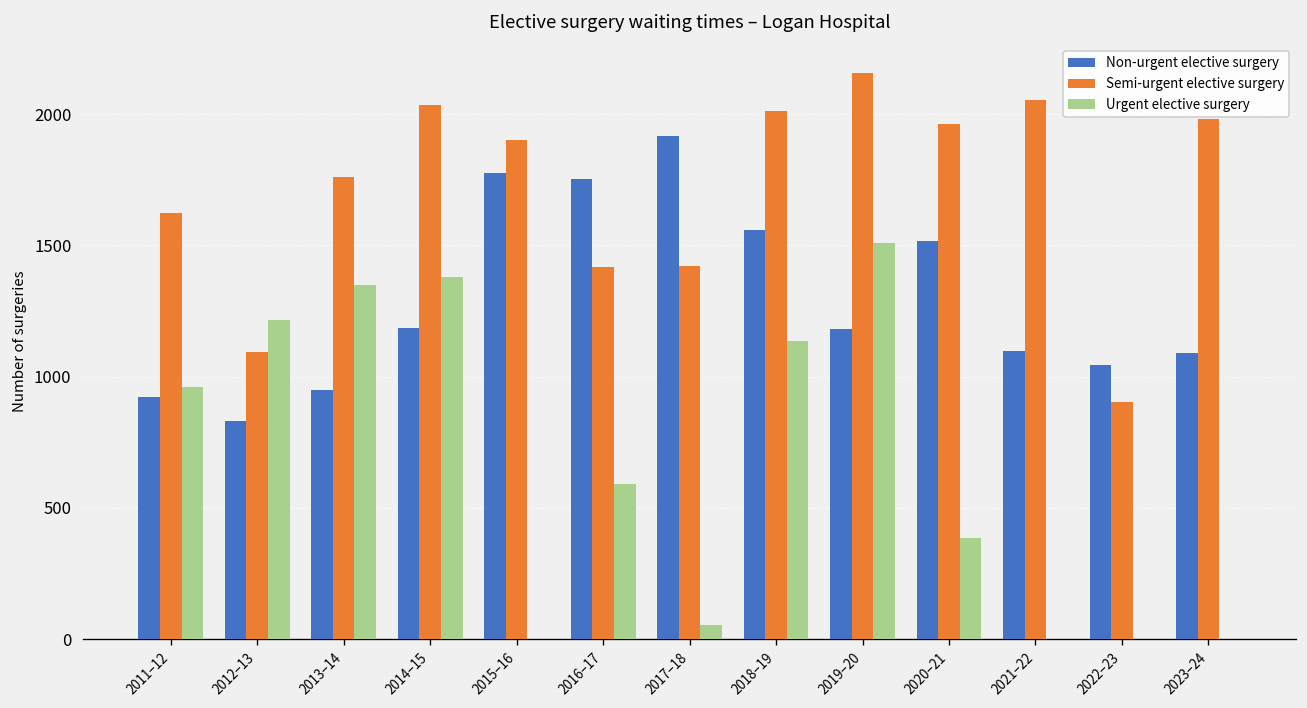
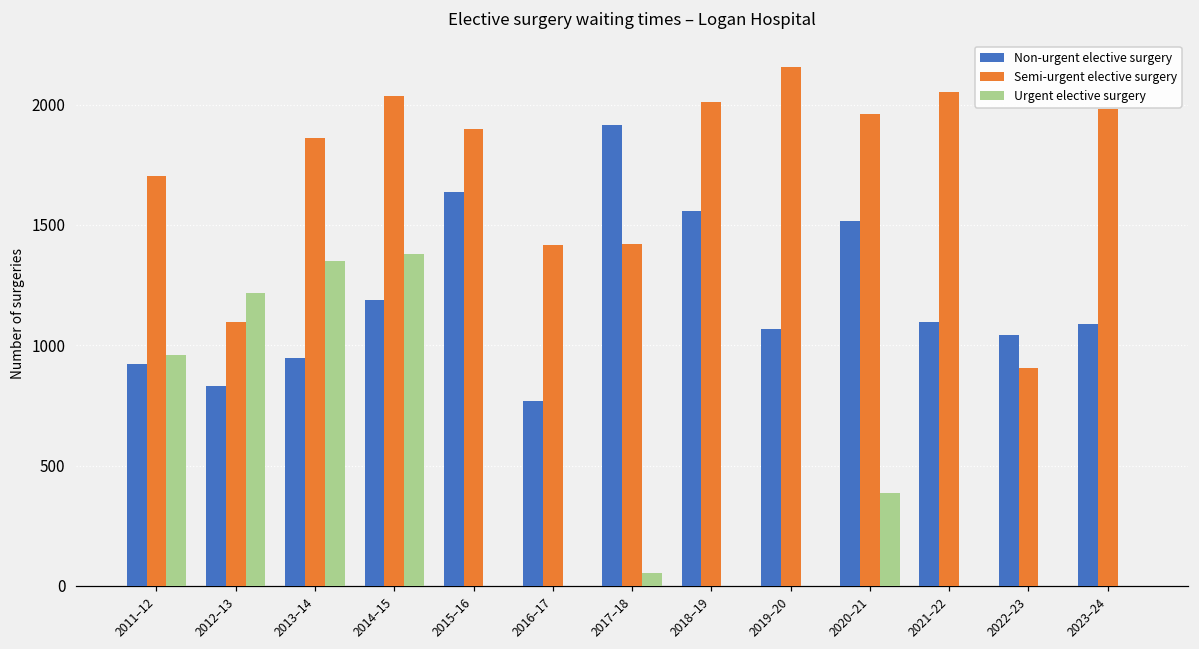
Semi-urgent elective surgery, 2011–12: 1630 -> 1710
Semi-urgent elective surgery, 2013–14: 1760 -> 1860
Non-urgent elective surgery, 2015–16: 1770 -> 1640
Non-urgent elective surgery, 2016–17: 1750 -> 770
Urgent elective surgery, 2016–17: 590 -> 0
Urgent elective surgery, 2018–19: 1140 -> 0
Non-urgent elective surgery, 2019–20: 1180 -> 1070
Urgent elective surgery, 2019–20: 1510 -> 0
